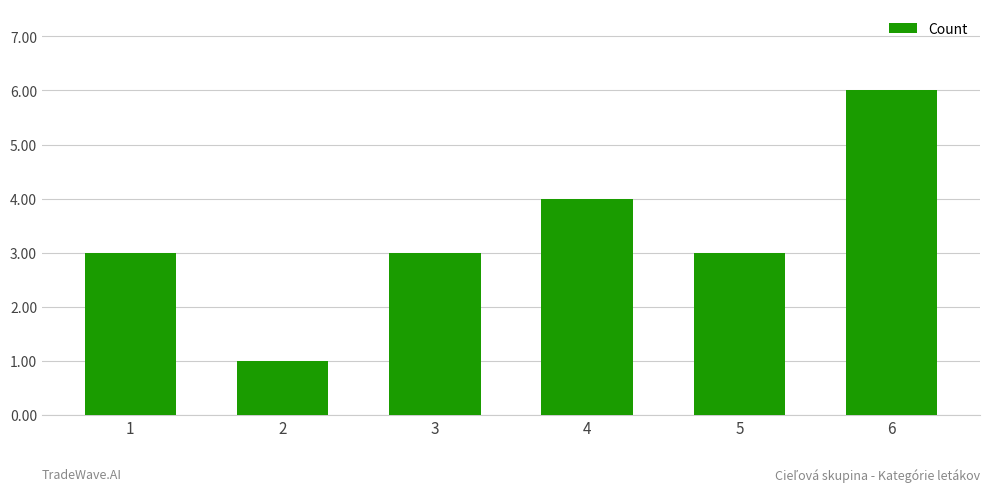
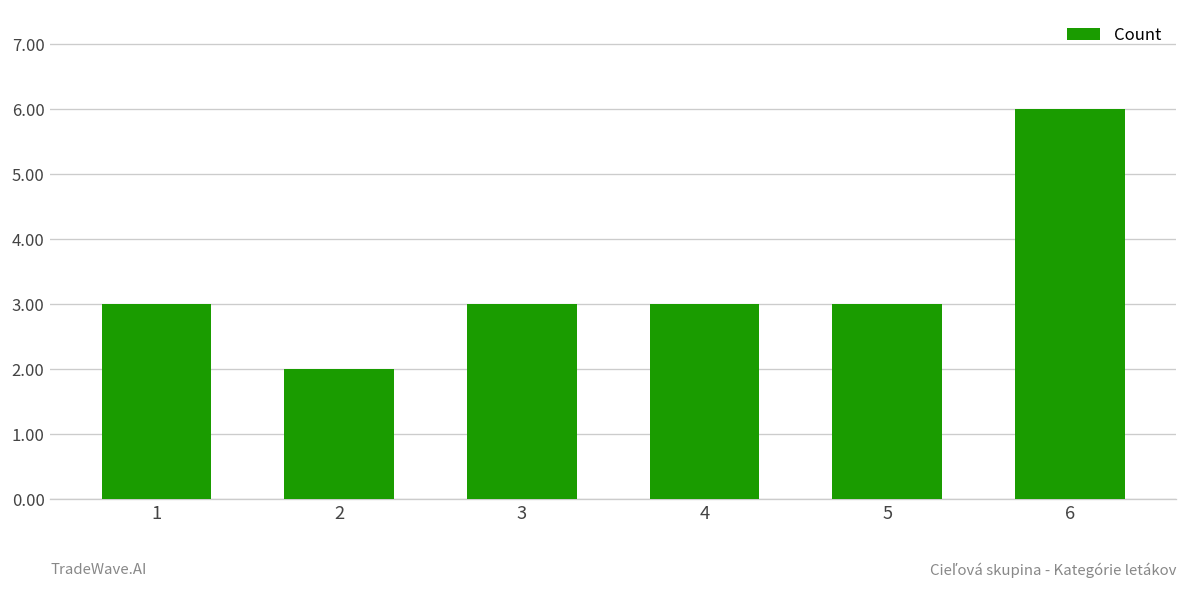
2: 1 -> 2
4: 4 -> 3
